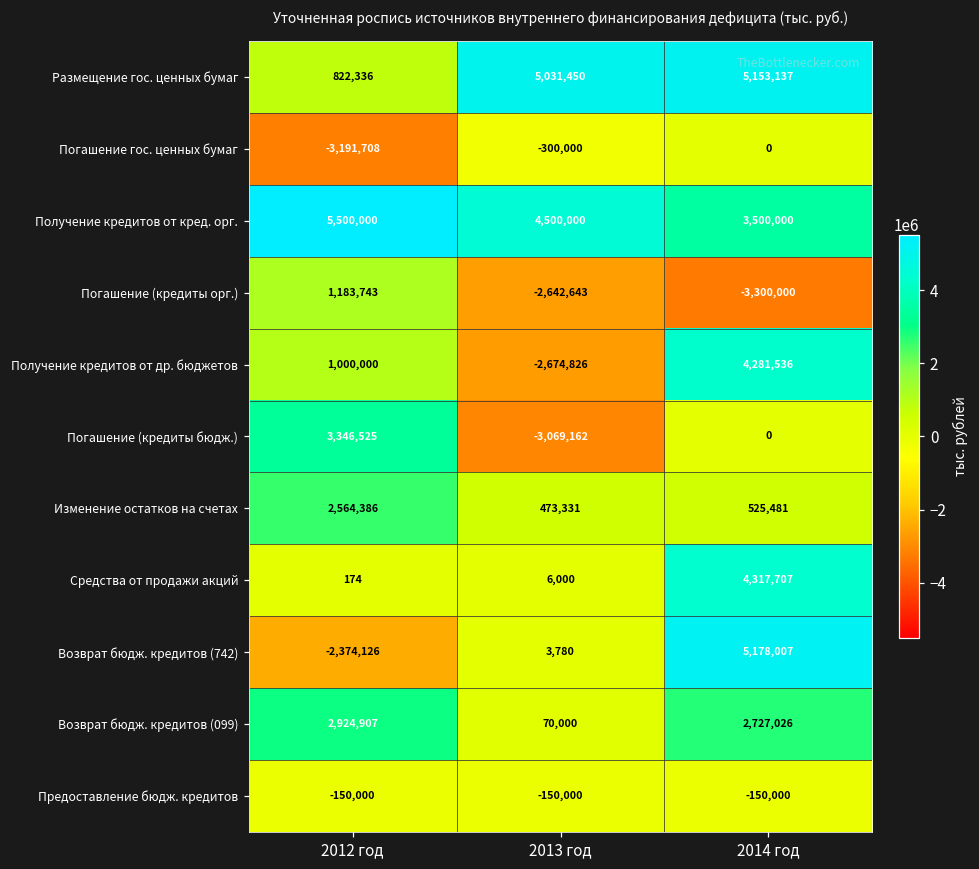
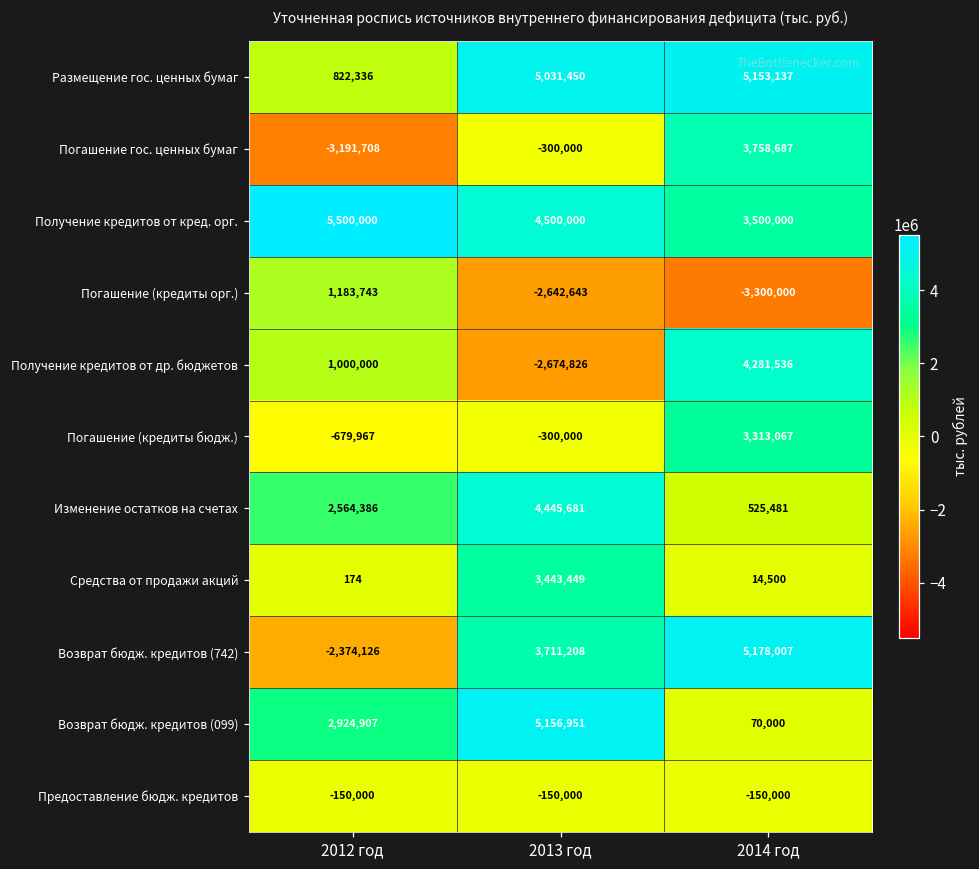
Погашение гос. ценных бумаг, 2014 год: 0 -> 3,758,687
Погашение (кредиты бюдж.), 2012 год: 3,346,525 -> -679,967
Погашение (кредиты бюдж.), 2013 год: -3,069,162 -> -300,000
Погашение (кредиты бюдж.), 2014 год: 0 -> 3,313,067
Изменение остатков на счетах, 2013 год: 473,331 -> 4,445,681
Средства от продажи акций, 2013 год: 6,000 -> 3,443,449
Средства от продажи акций, 2014 год: 4,317,707 -> 14,500
Возврат бюдж. кредитов (742), 2013 год: 3,780 -> 3,711,208
Возврат бюдж. кредитов (099), 2013 год: 70,000 -> 5,156,951
Возврат бюдж. кредитов (099), 2014 год: 2,727,026 -> 70,000
